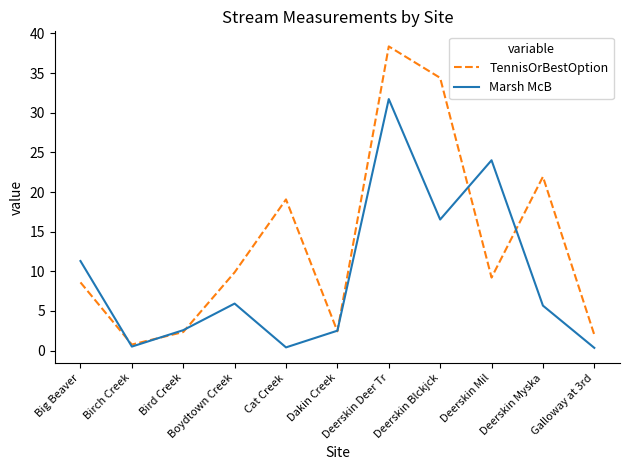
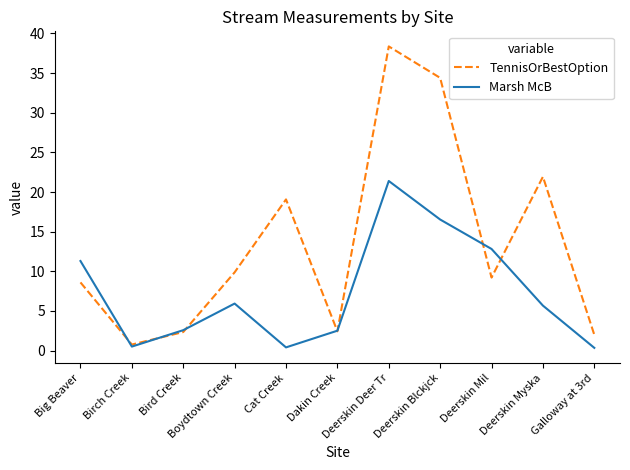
Marsh McB, Deerskin Deer Tr: 32 -> 21
Marsh McB, Deerskin Mil: 24 -> 13
